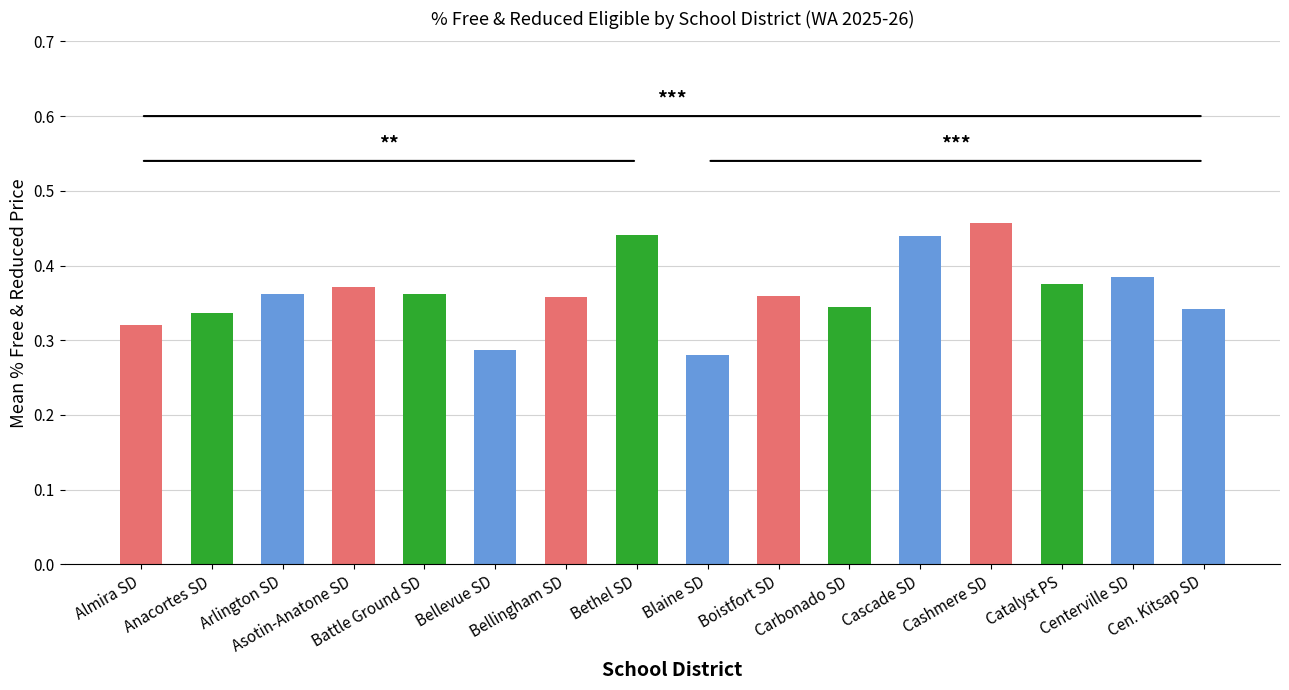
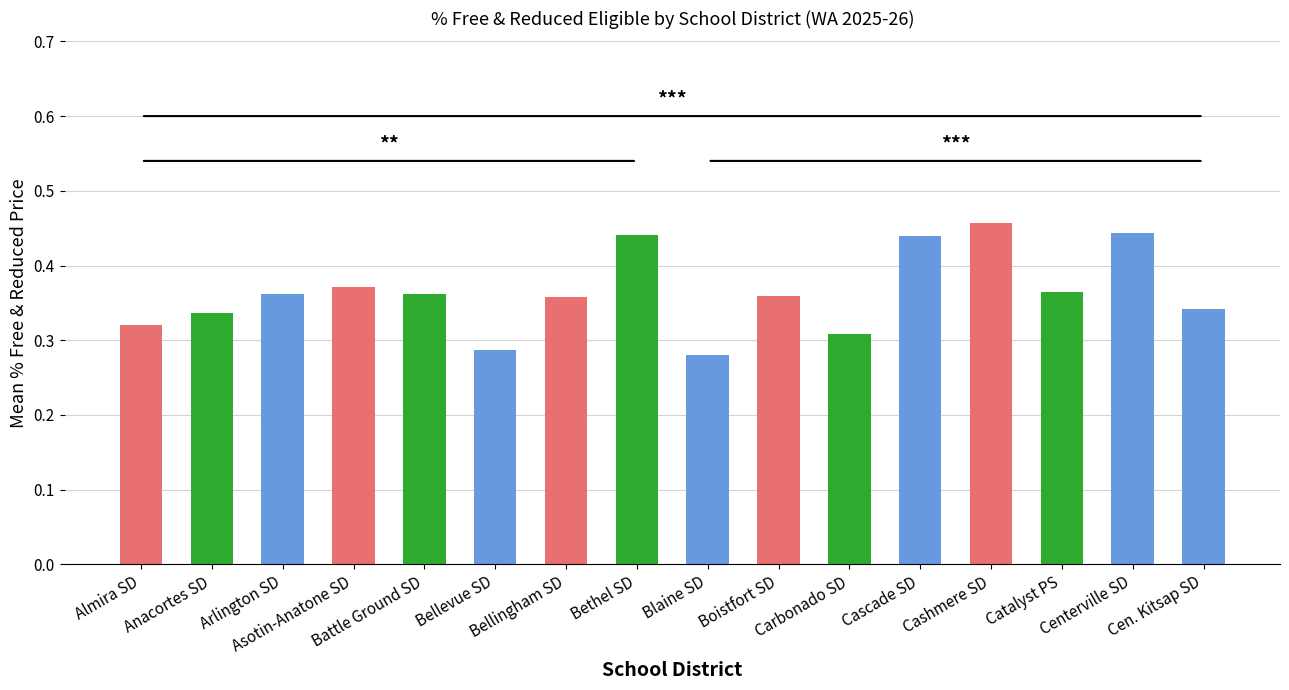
Carbonado SD: 0.34 -> 0.31
Catalyst PS: 0.38 -> 0.36
Centerville SD: 0.38 -> 0.44
